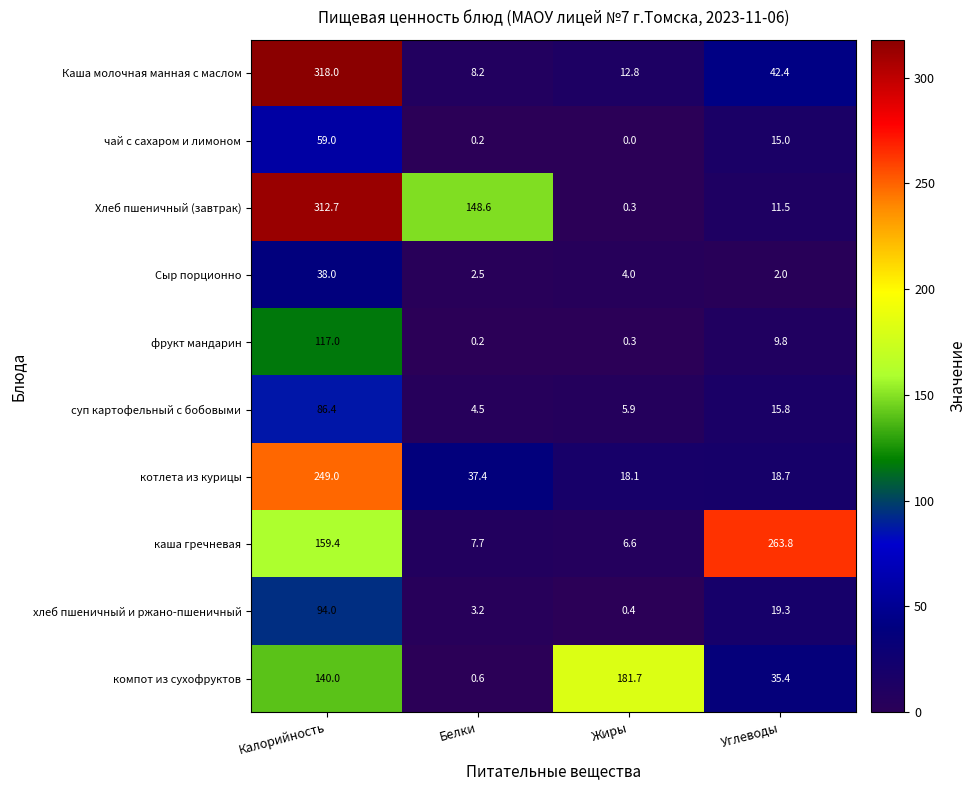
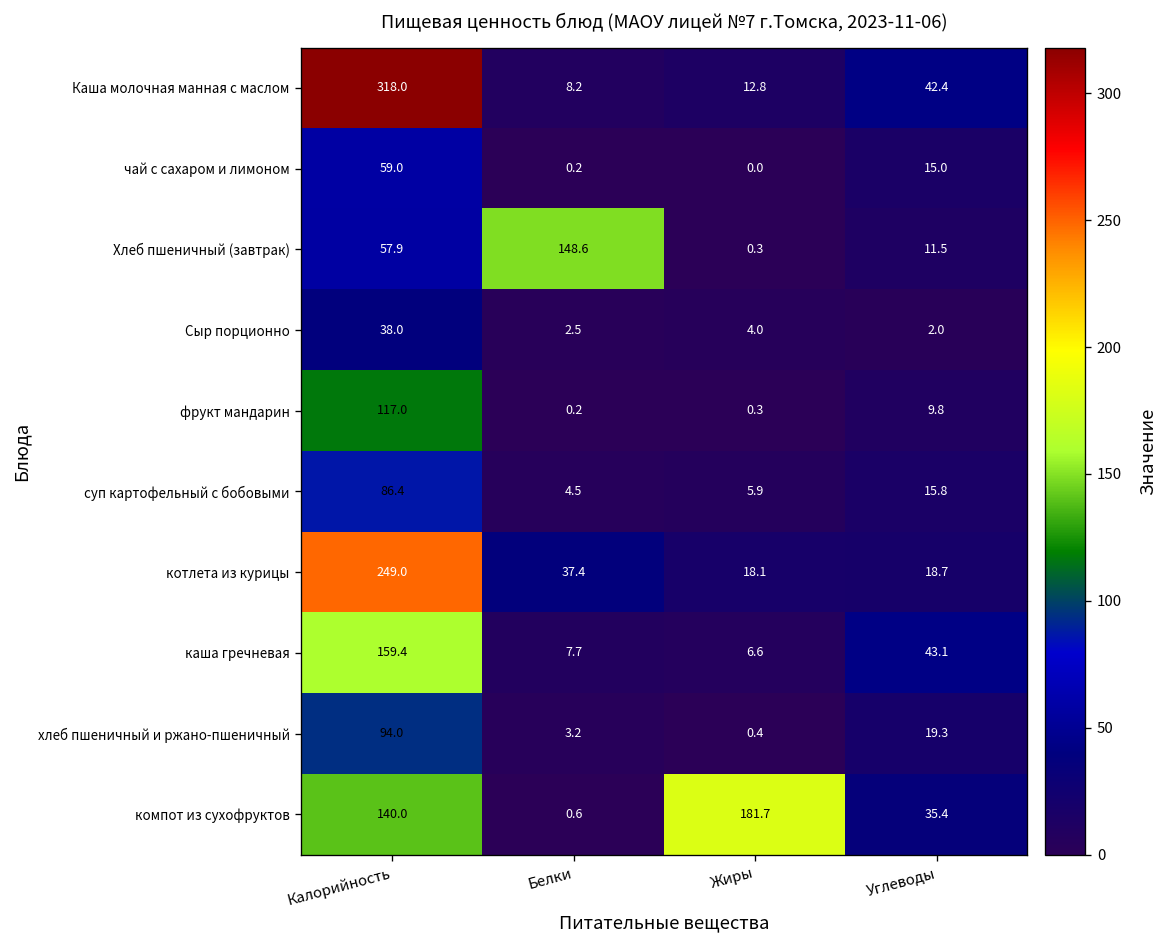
Хлеб пшеничный (завтрак), Калорийность: 312.7 -> 57.9
каша гречневая, Углеводы: 263.8 -> 43.1
